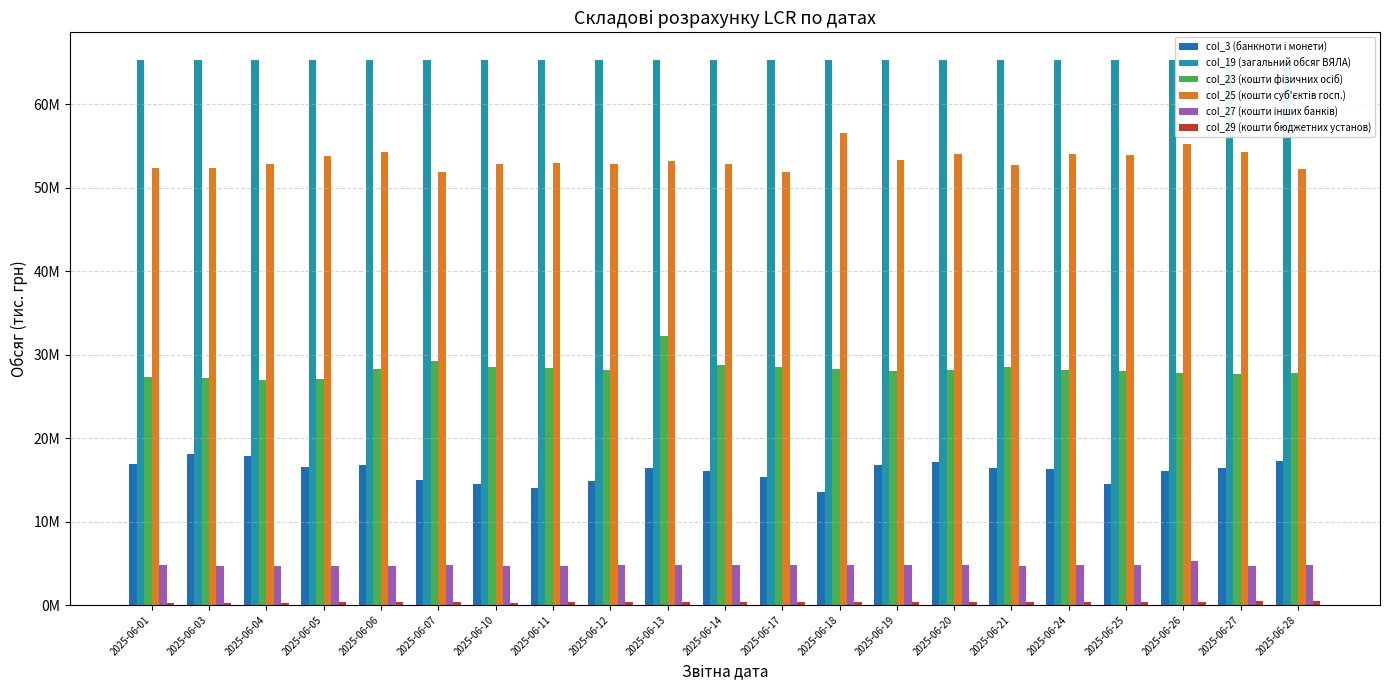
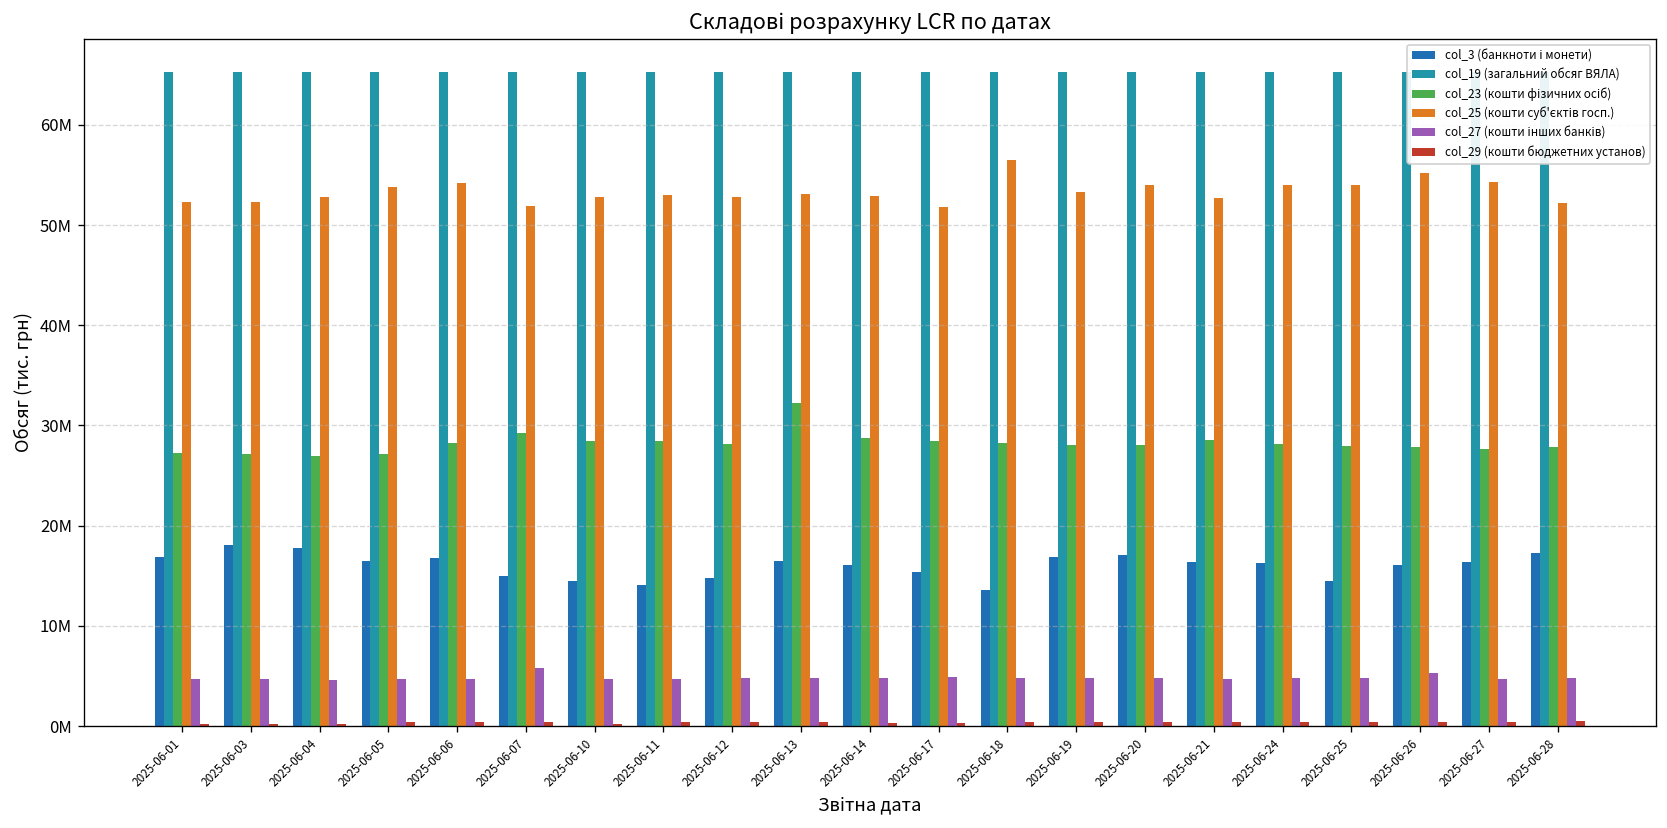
col_27 (кошти інших банків), 2025-06-07: 5000000 -> 6000000
